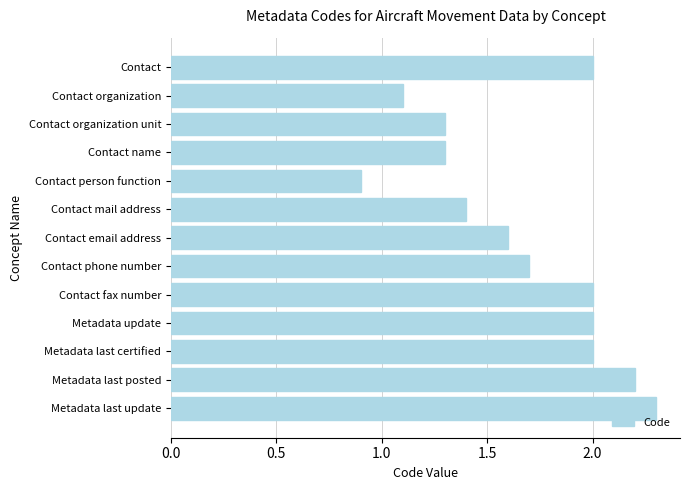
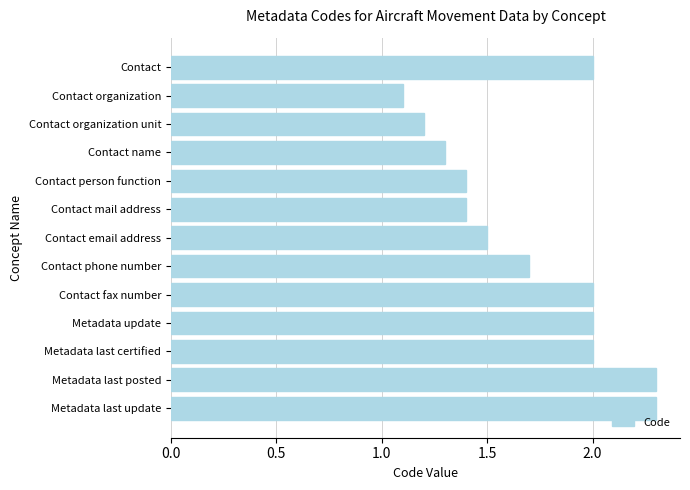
Contact organization unit: 1.3 -> 1.2
Contact person function: 0.9 -> 1.4
Contact email address: 1.6 -> 1.5
Metadata last posted: 2.2 -> 2.3
